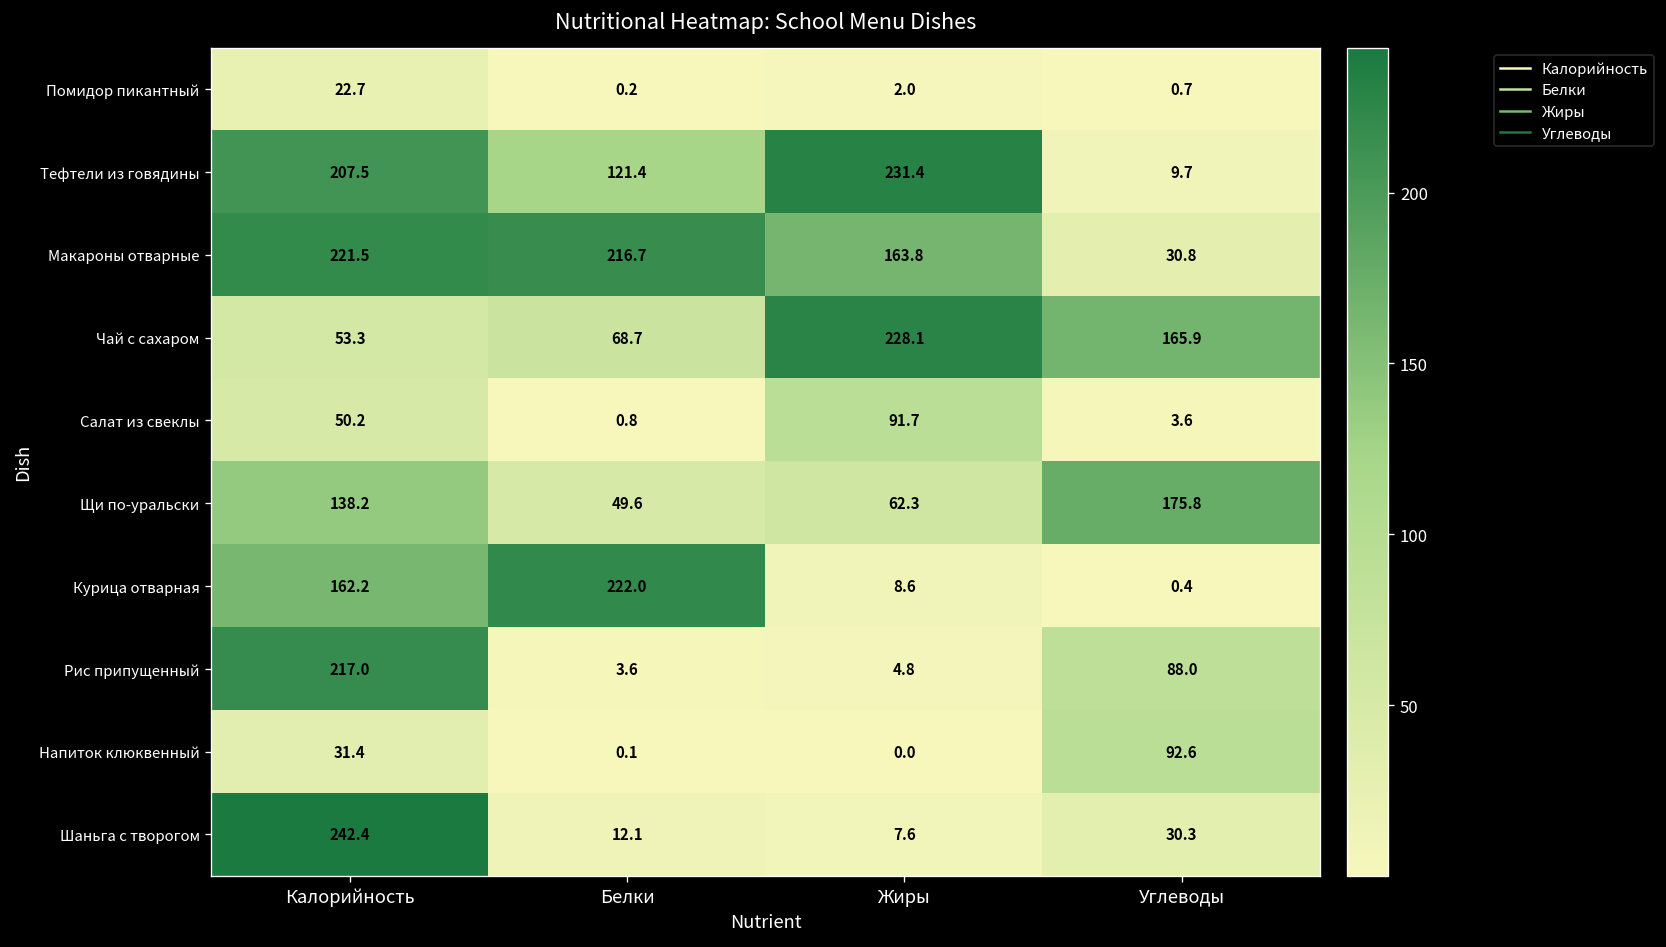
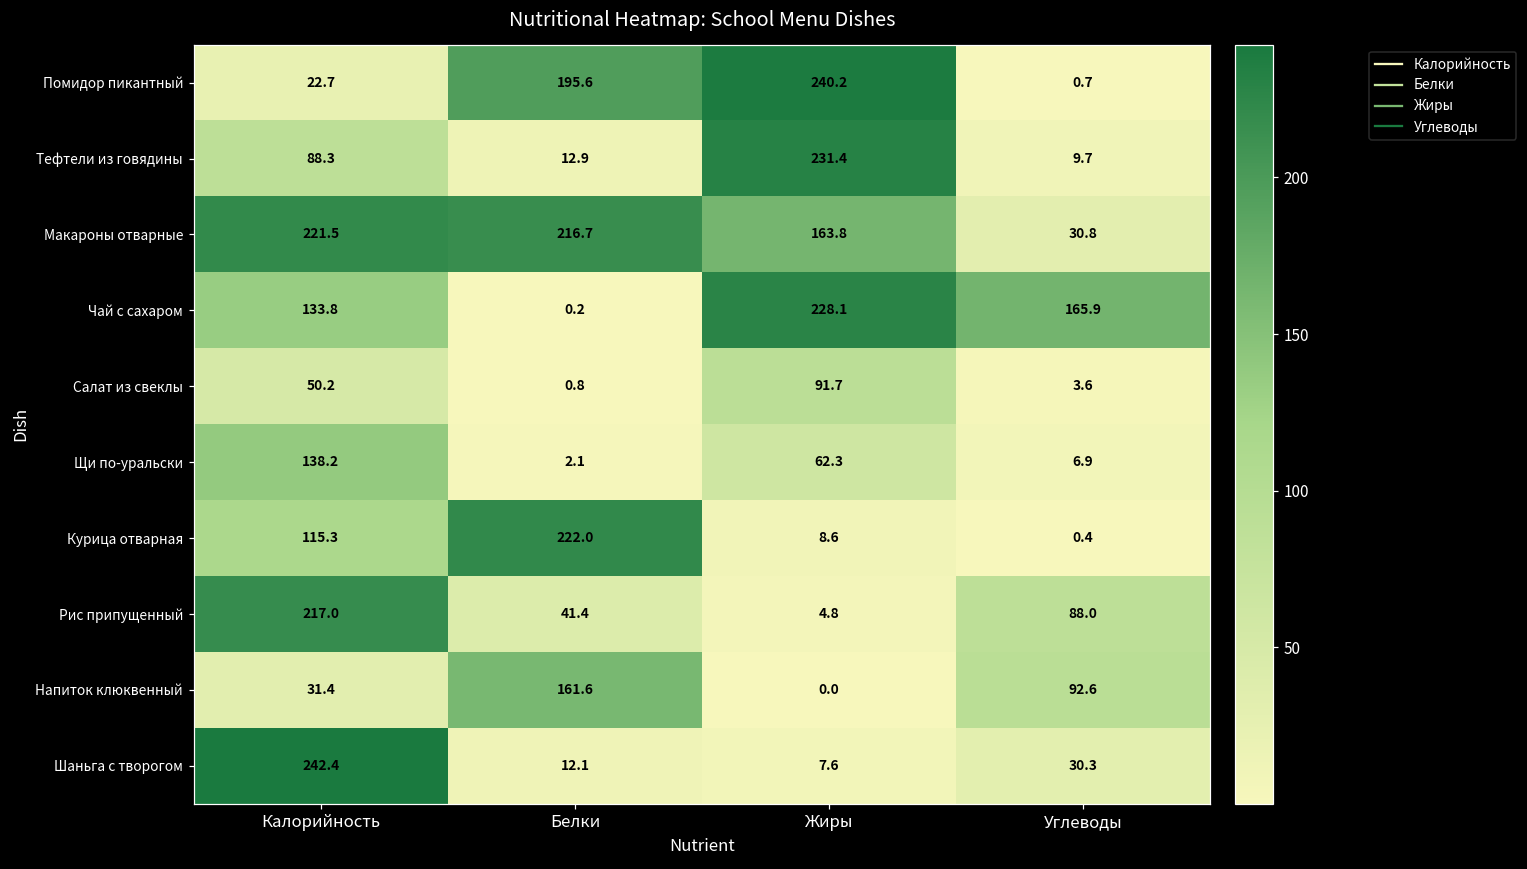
Помидор пикантный, Белки: 0.2 -> 195.6
Помидор пикантный, Жиры: 2.0 -> 240.2
Тефтели из говядины, Калорийность: 207.5 -> 88.3
Тефтели из говядины, Белки: 121.4 -> 12.9
Чай с сахаром, Калорийность: 53.3 -> 133.8
Чай с сахаром, Белки: 68.7 -> 0.2
Щи по-уральски, Белки: 49.6 -> 2.1
Щи по-уральски, Углеводы: 175.8 -> 6.9
Курица отварная, Калорийность: 162.2 -> 115.3
Рис припущенный, Белки: 3.6 -> 41.4
Напиток клюквенный, Белки: 0.1 -> 161.6
